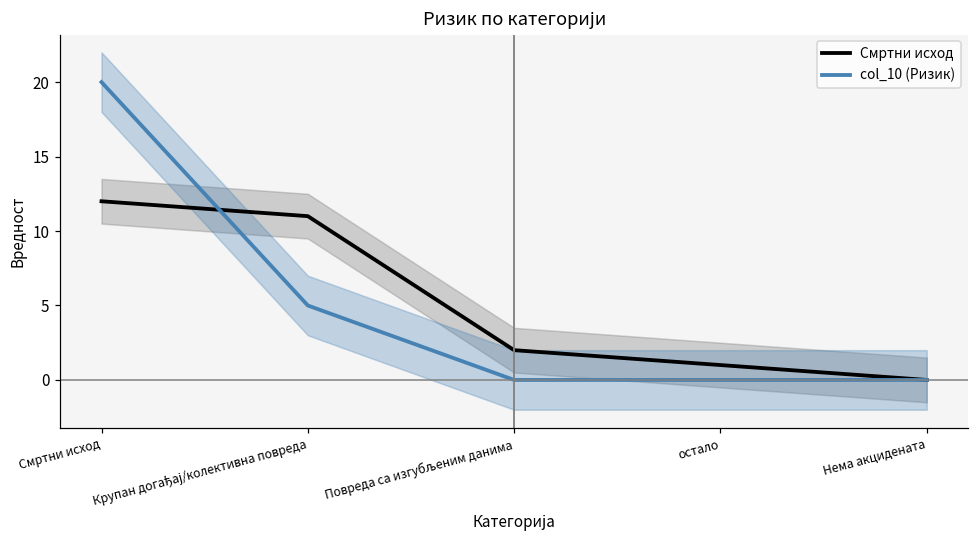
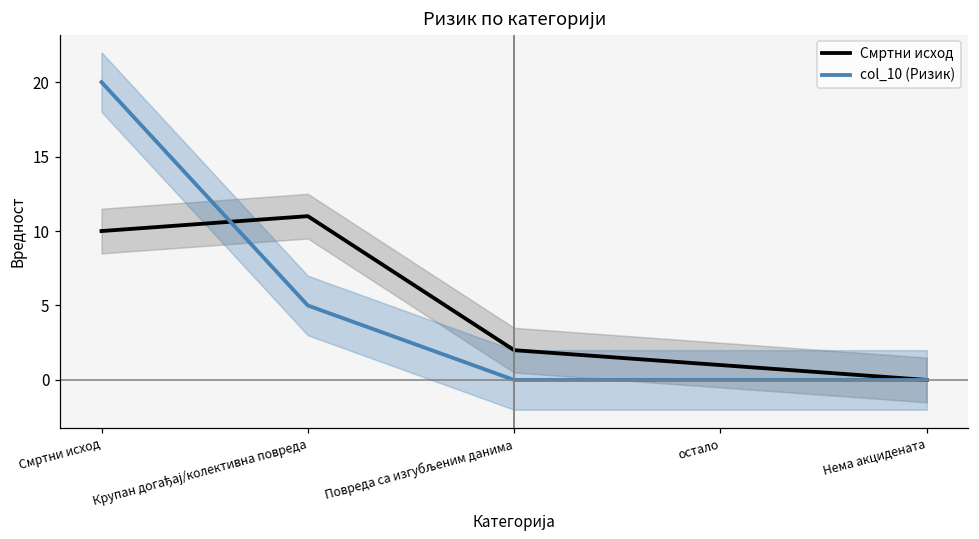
Смртни исход, Смртни исход: 12 -> 10
